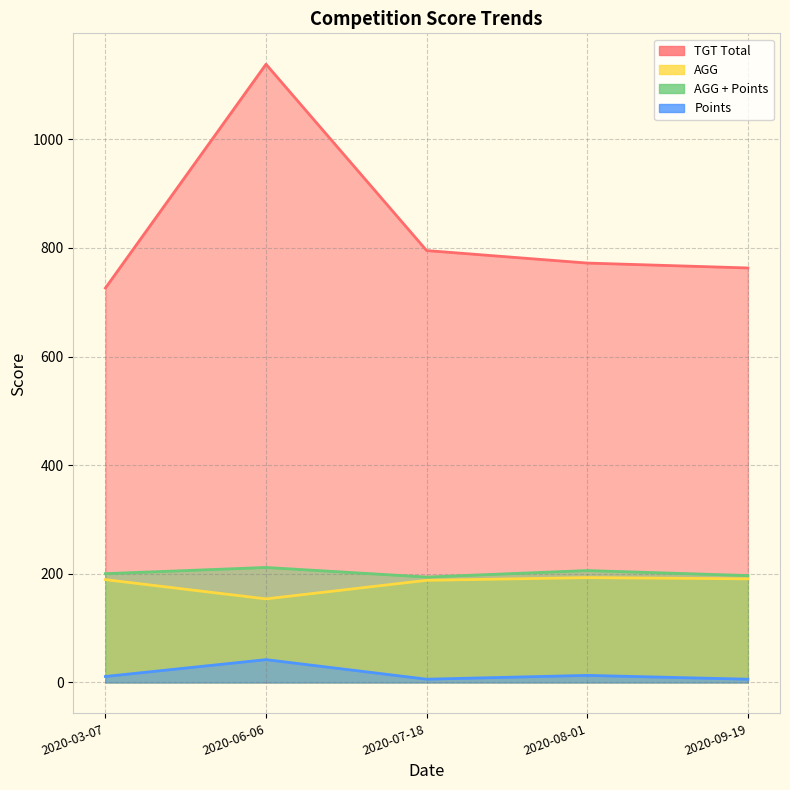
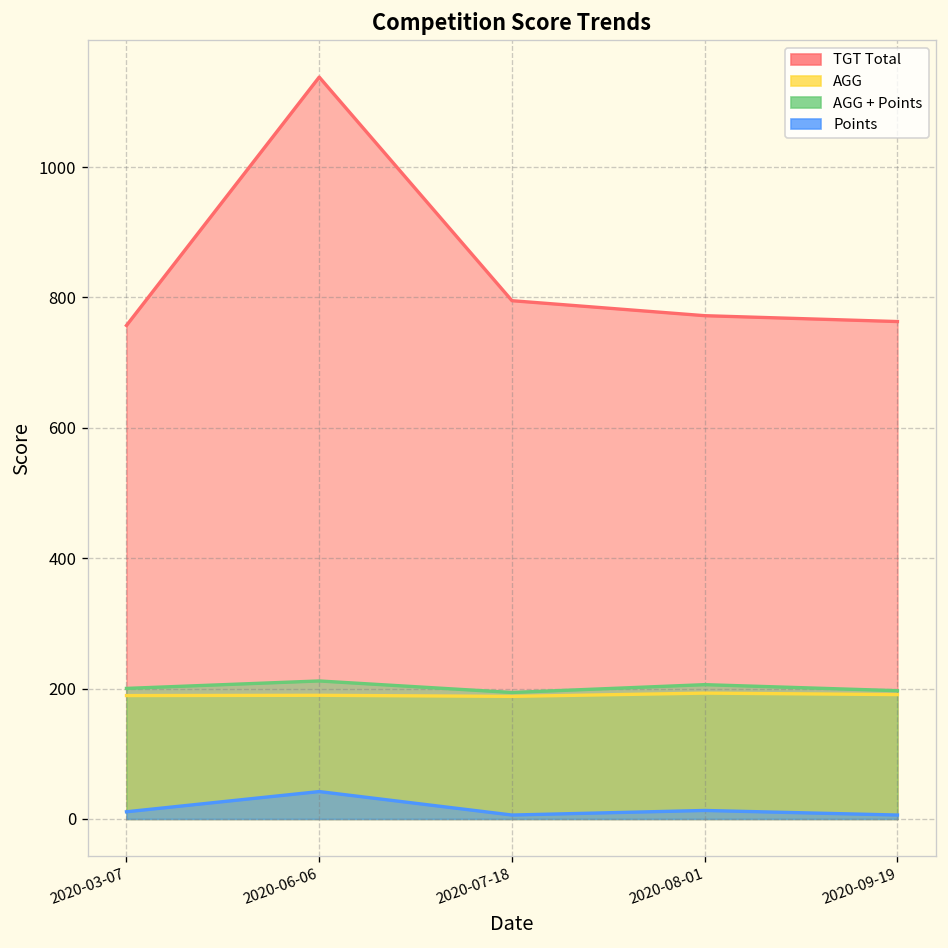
TGT Total, 2020-03-07: 730 -> 760
AGG, 2020-06-06: 150 -> 190
